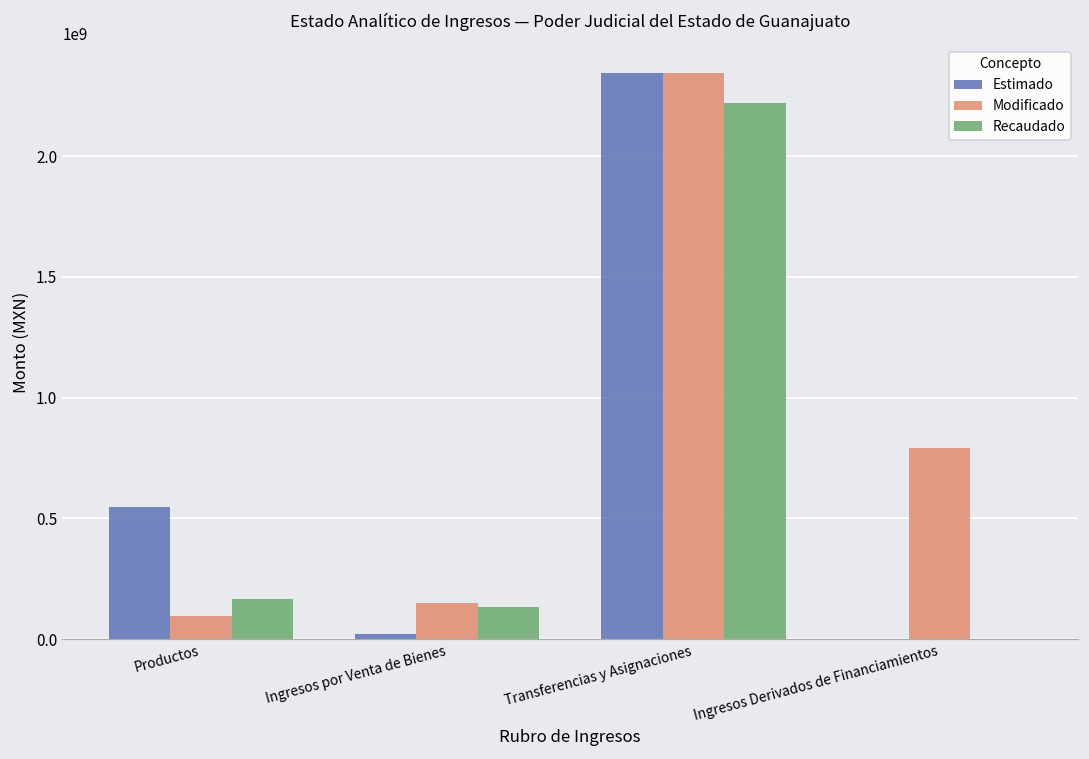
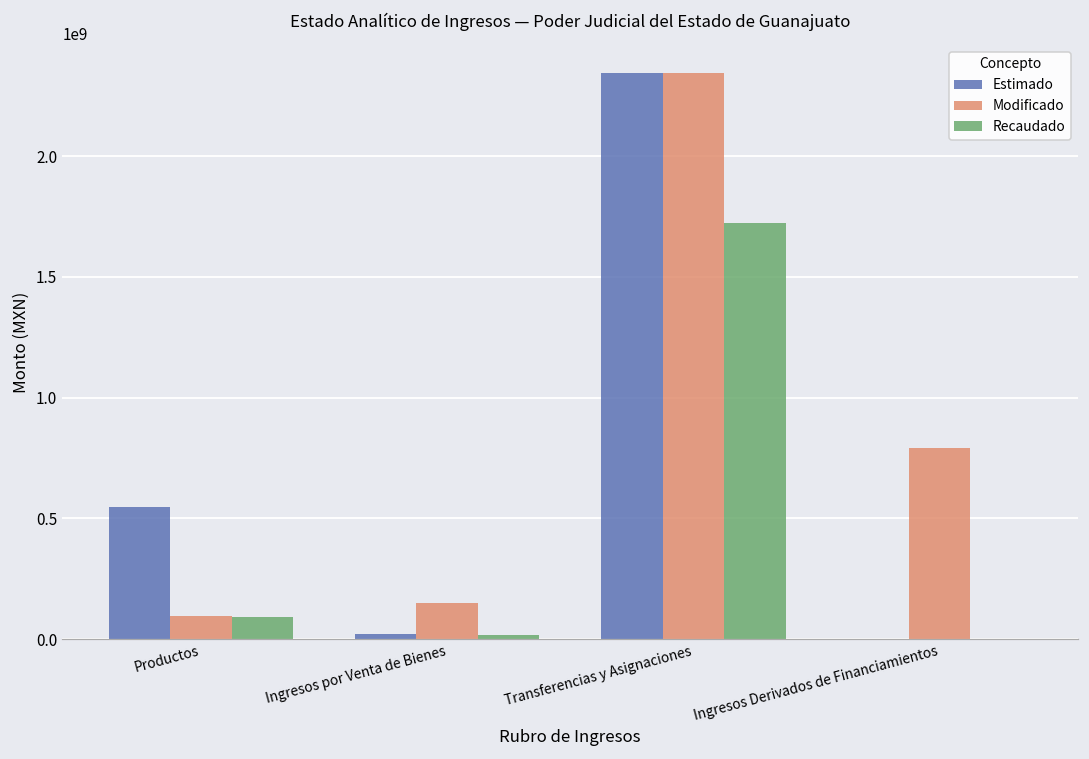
Recaudado, Productos: 170000000 -> 90000000
Recaudado, Ingresos por Venta de Bienes: 130000000 -> 20000000
Recaudado, Transferencias y Asignaciones: 2220000000 -> 1720000000
